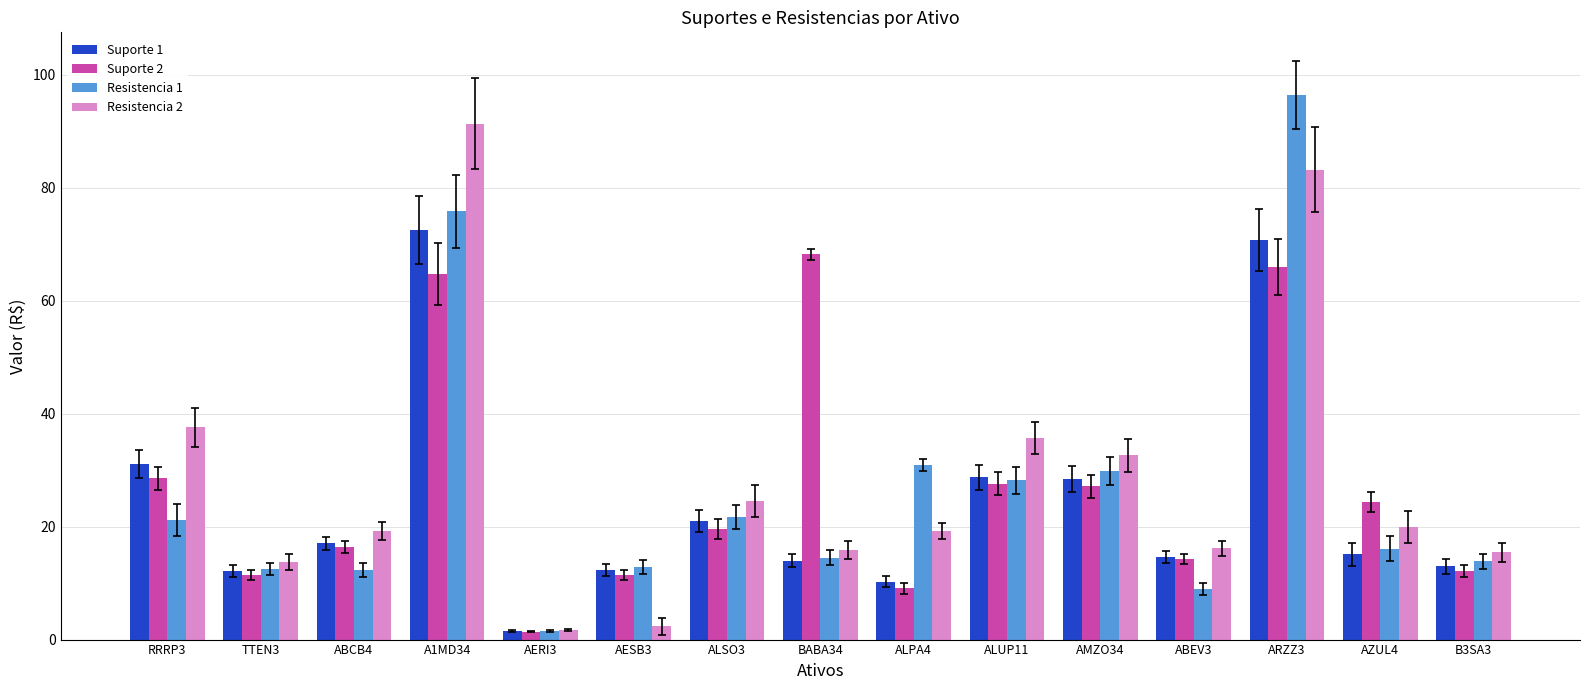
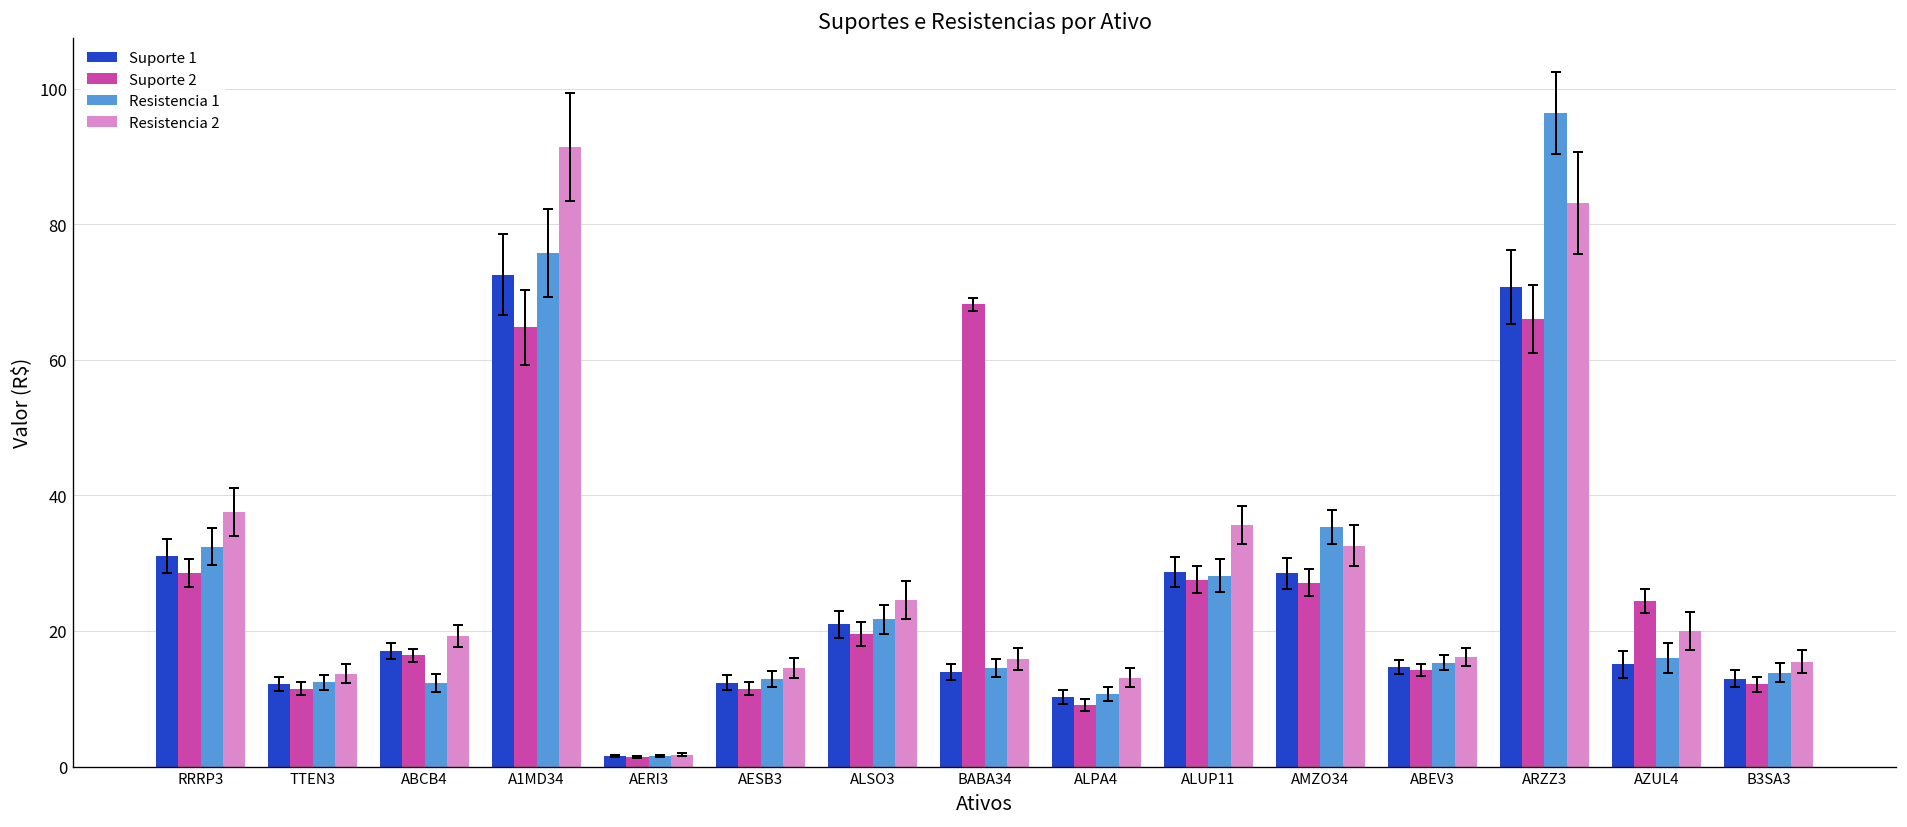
Resistencia 1, RRRP3: 21 -> 32
Resistencia 2, AESB3: 2 -> 15
Resistencia 1, ALPA4: 31 -> 11
Resistencia 2, ALPA4: 19 -> 13
Resistencia 1, AMZO34: 30 -> 35
Resistencia 1, ABEV3: 9 -> 15
